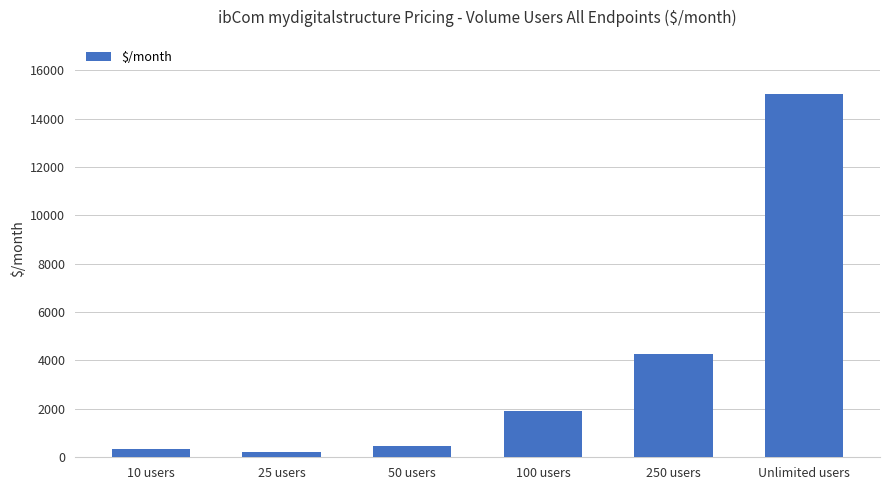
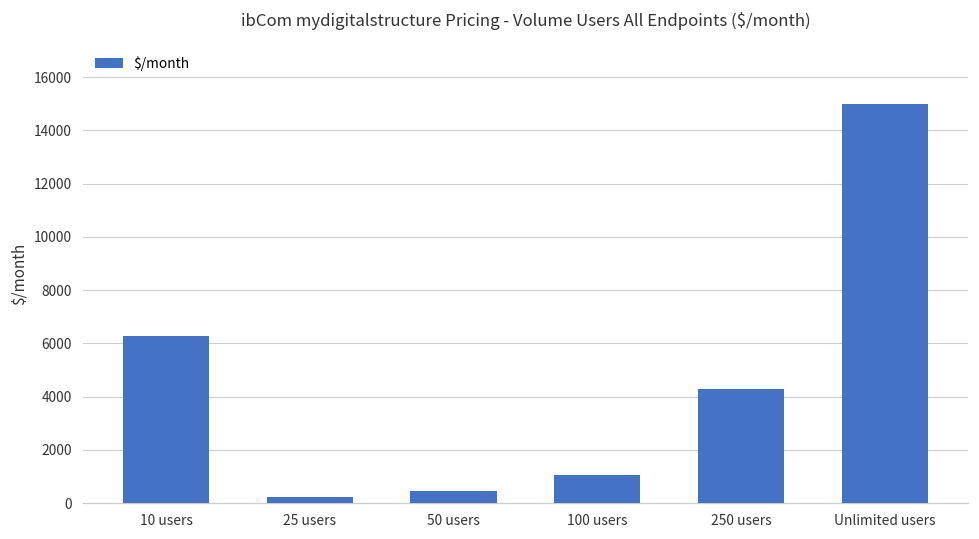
10 users: 300 -> 6300
100 users: 1900 -> 1100
